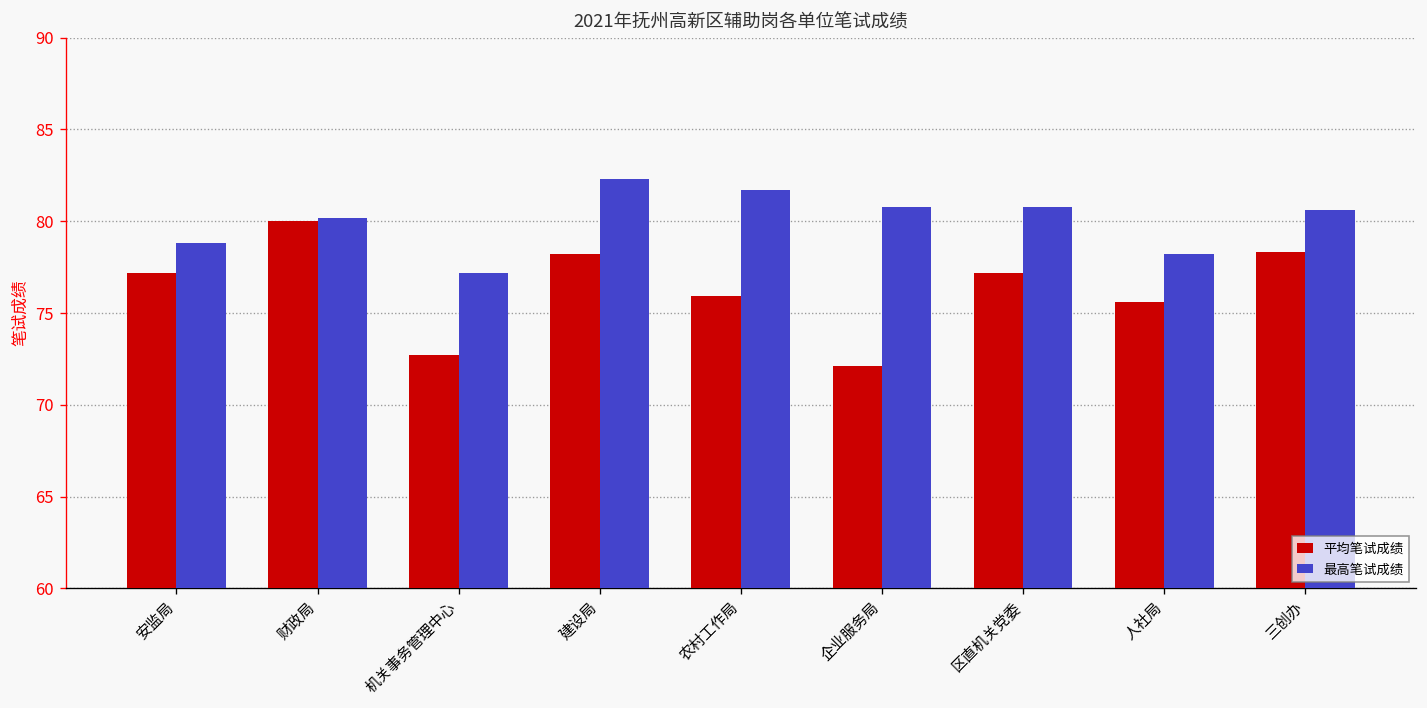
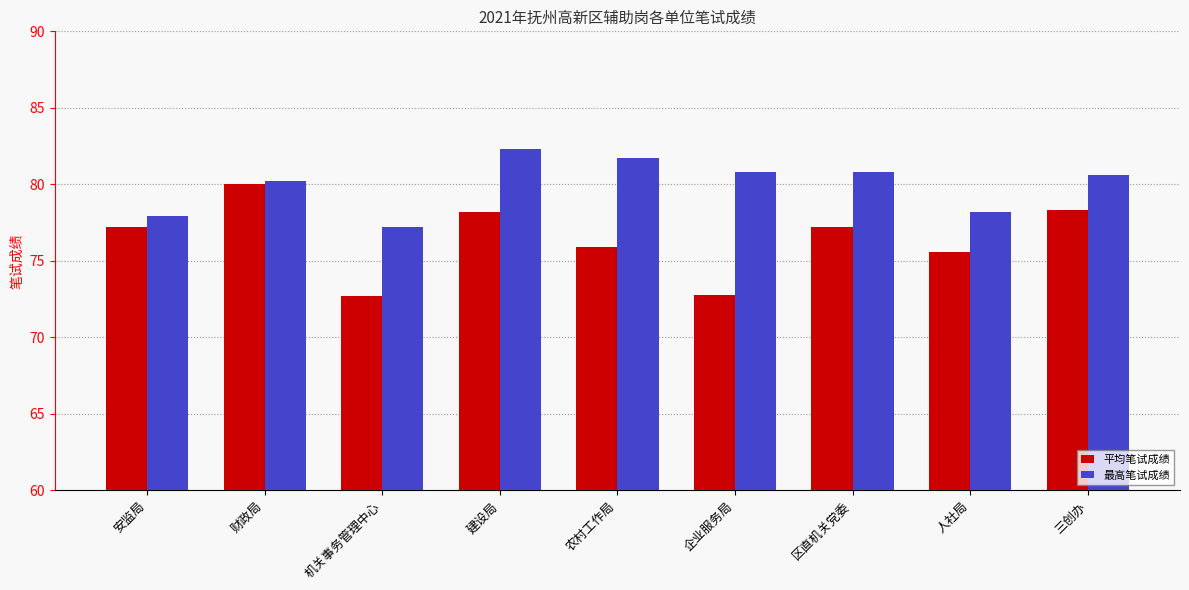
最高笔试成绩, 安监局: 78.8 -> 77.9
平均笔试成绩, 企业服务局: 72.1 -> 72.8
